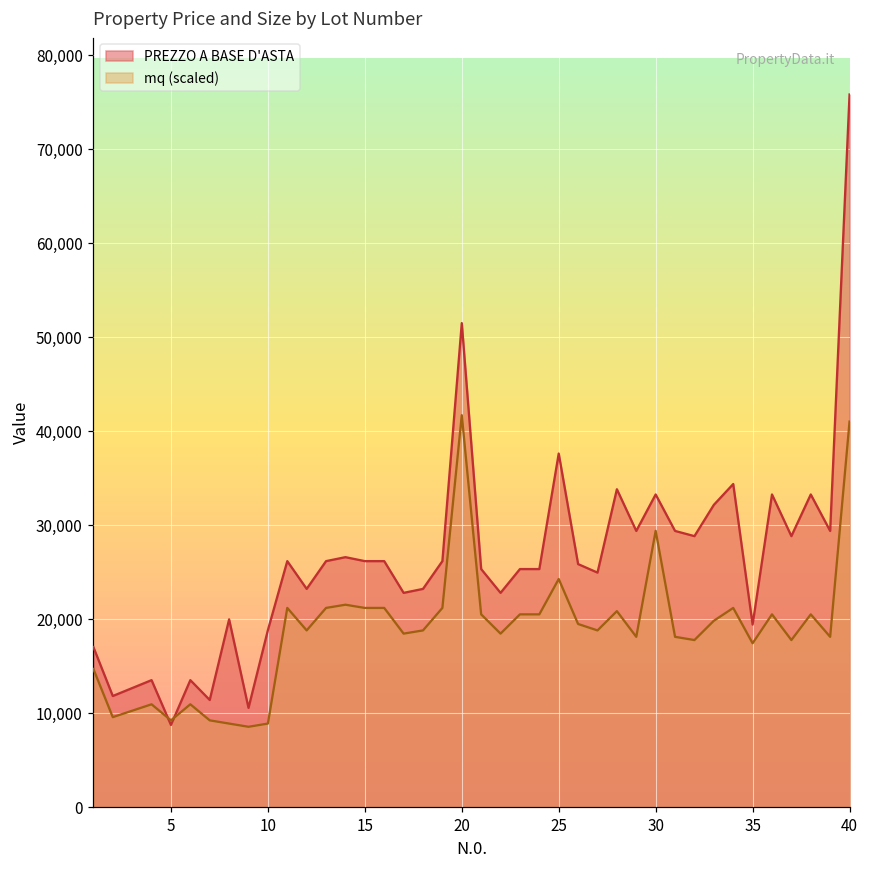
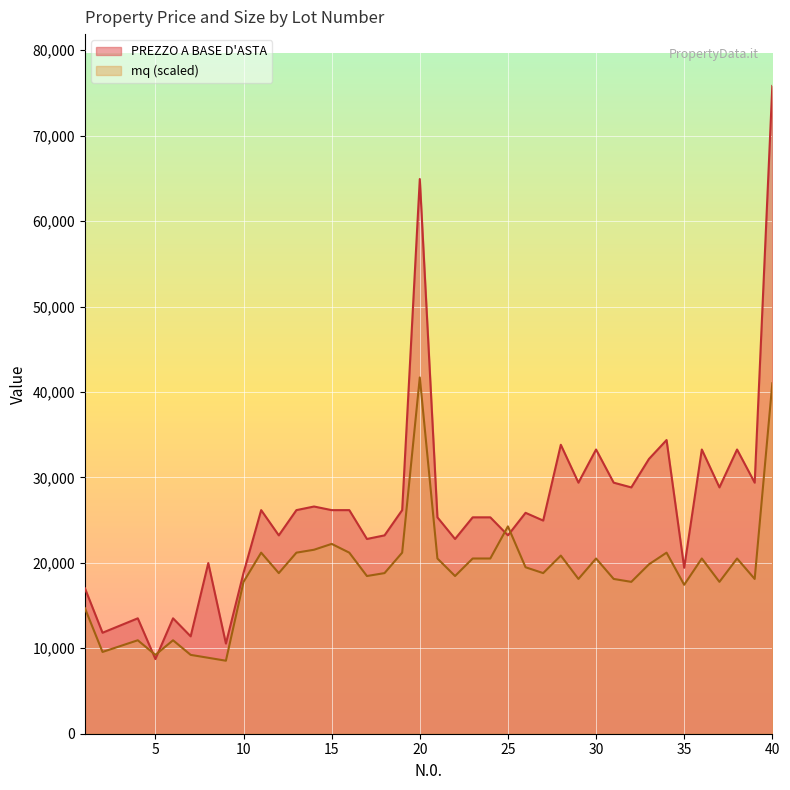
mq (scaled), 10: 9,000 -> 18,000
mq (scaled), 15: 21,000 -> 22,000
PREZZO A BASE D'ASTA, 20: 51,000 -> 65,000
PREZZO A BASE D'ASTA, 25: 38,000 -> 23,000
mq (scaled), 30: 29,000 -> 21,000
